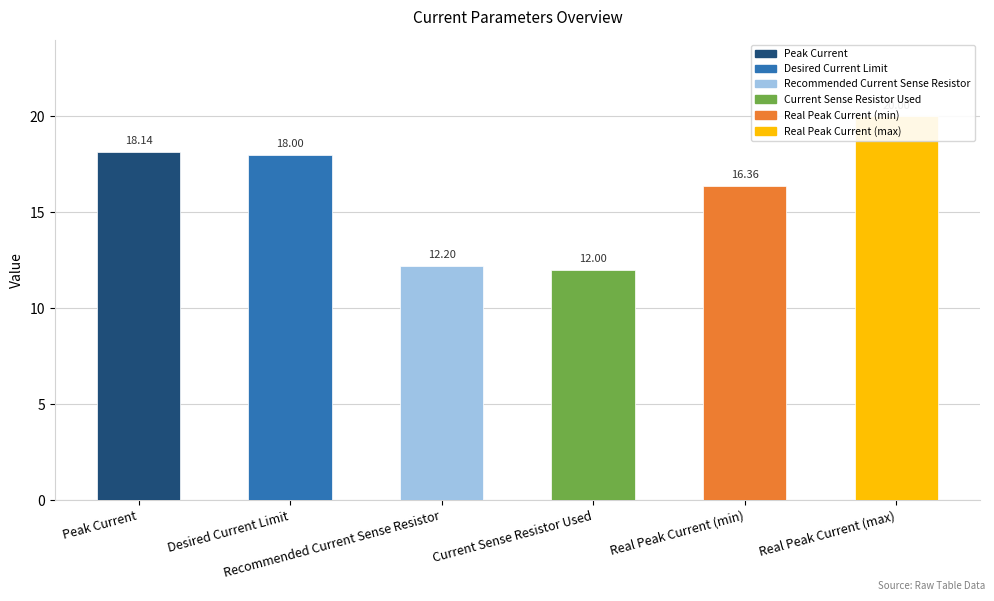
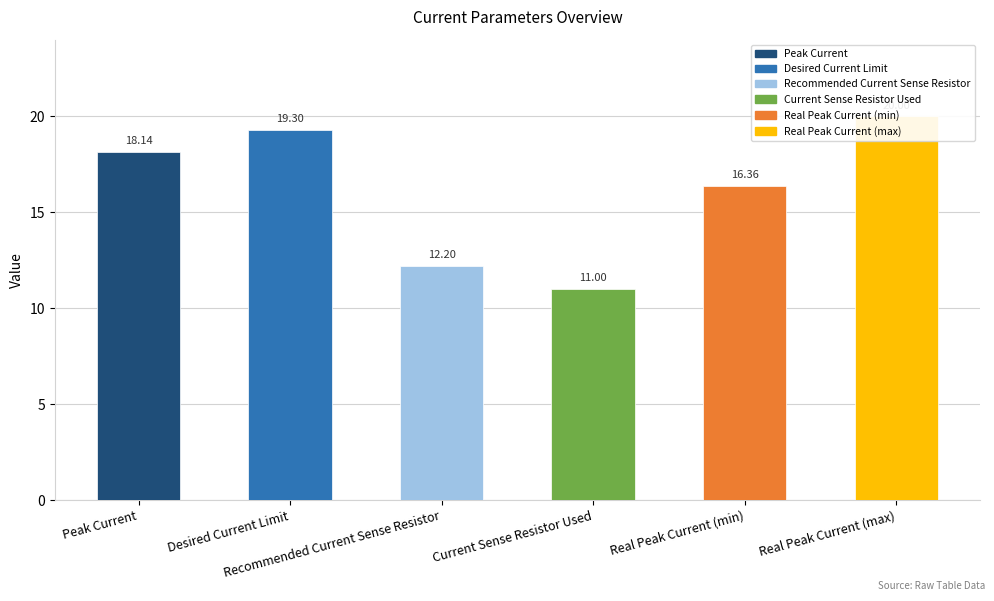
Desired Current Limit: 18.00 -> 19.30
Current Sense Resistor Used: 12.00 -> 11.00
